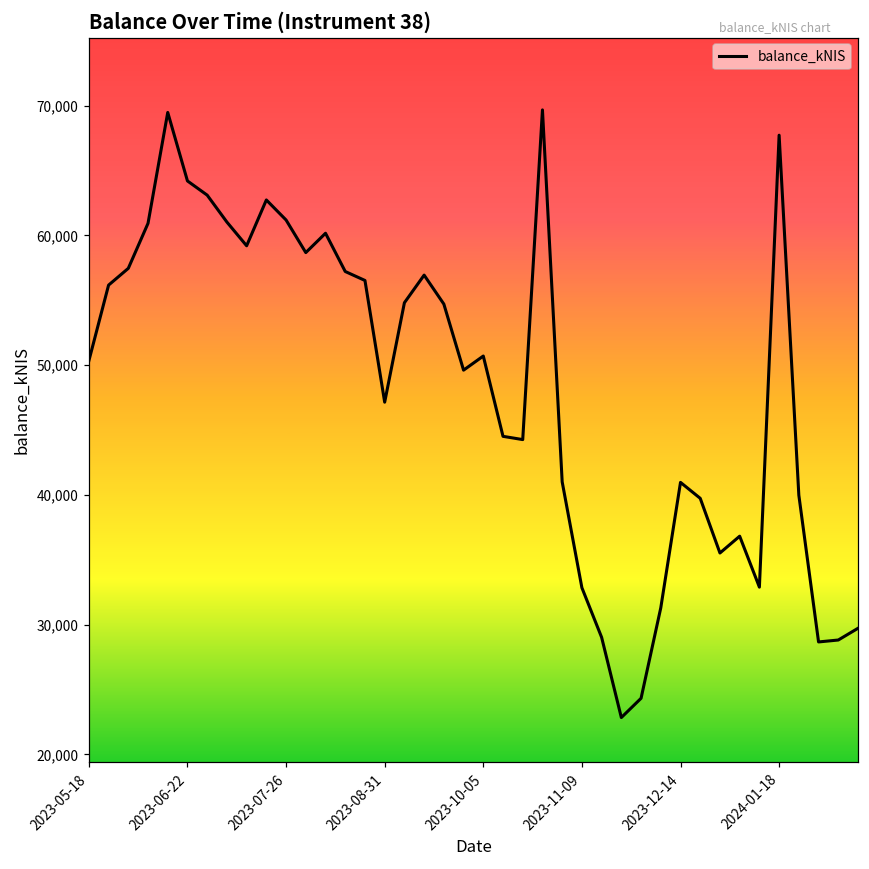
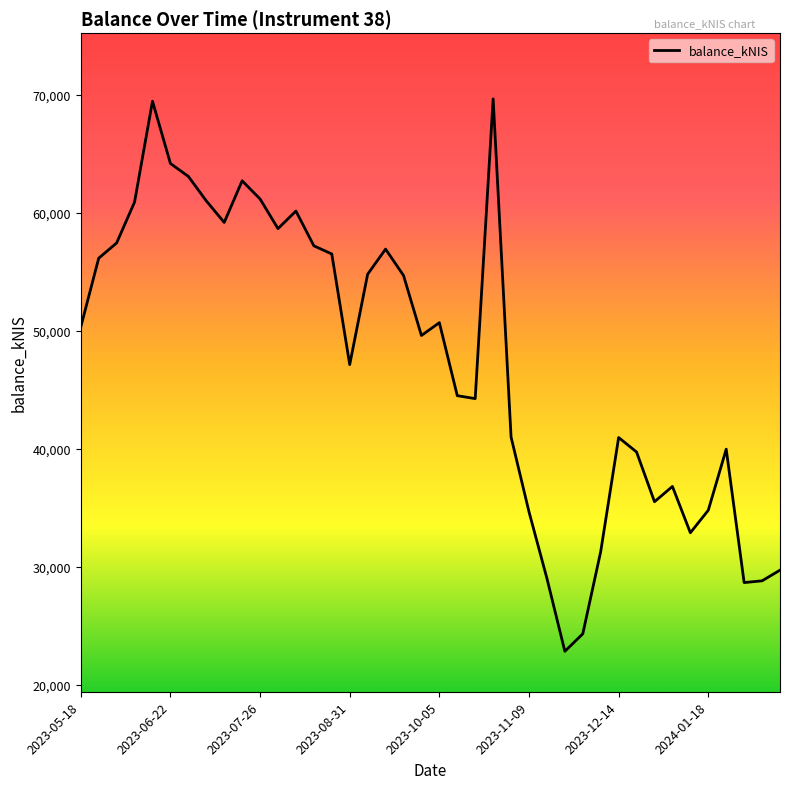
2023-11-09: 32,800 -> 34,700
2024-01-18: 67,700 -> 34,800
